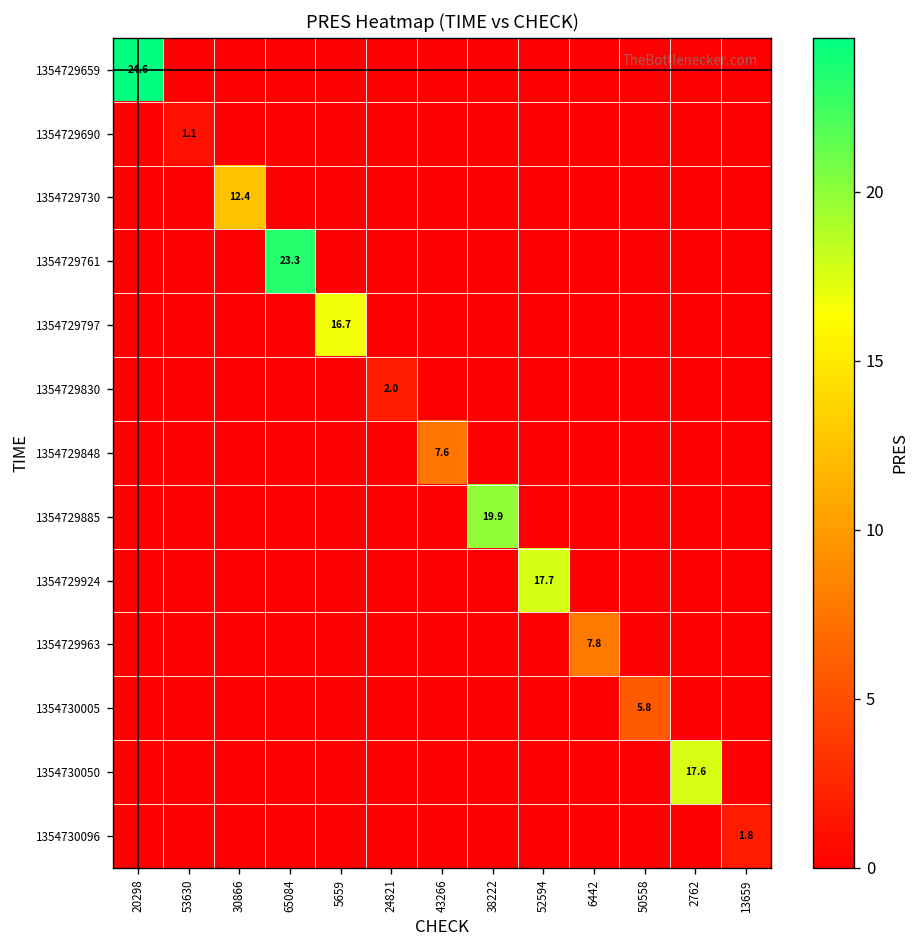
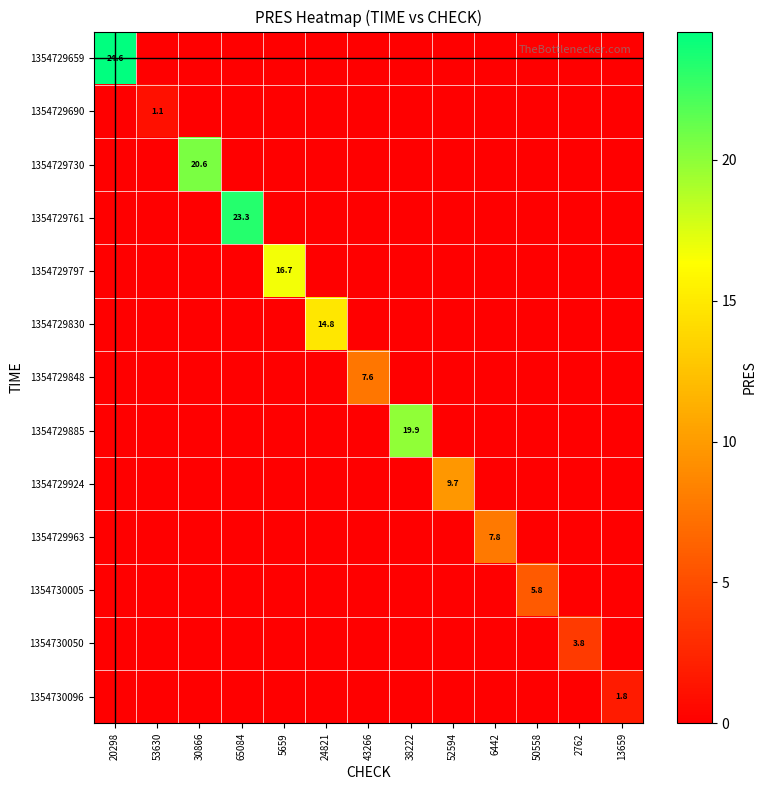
1354729730, 30866: 12.4 -> 20.6
1354729830, 24821: 2.0 -> 14.8
1354729924, 52594: 17.7 -> 9.7
1354730050, 2762: 17.6 -> 3.8
